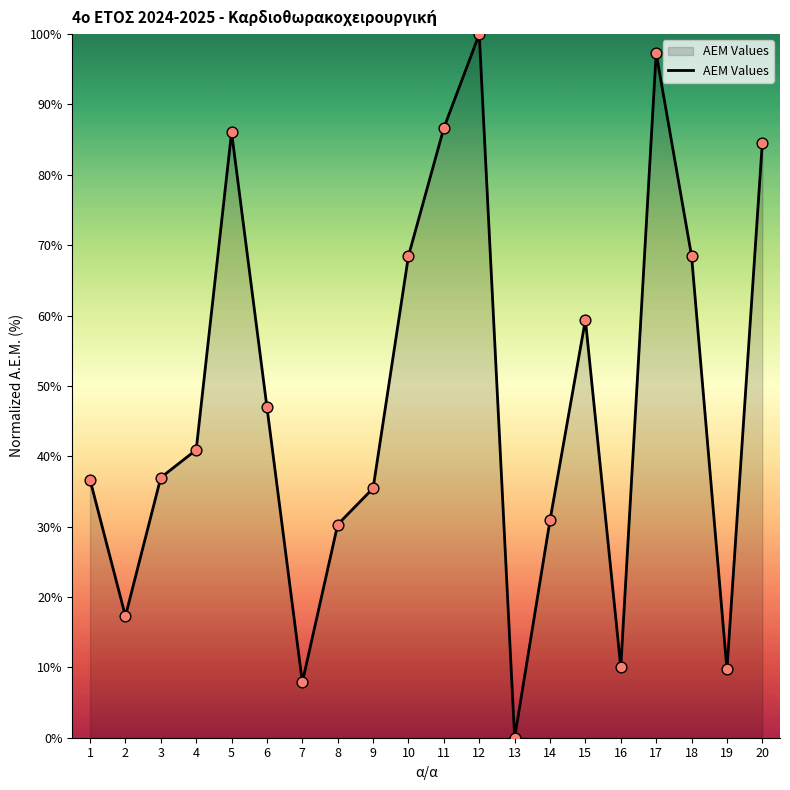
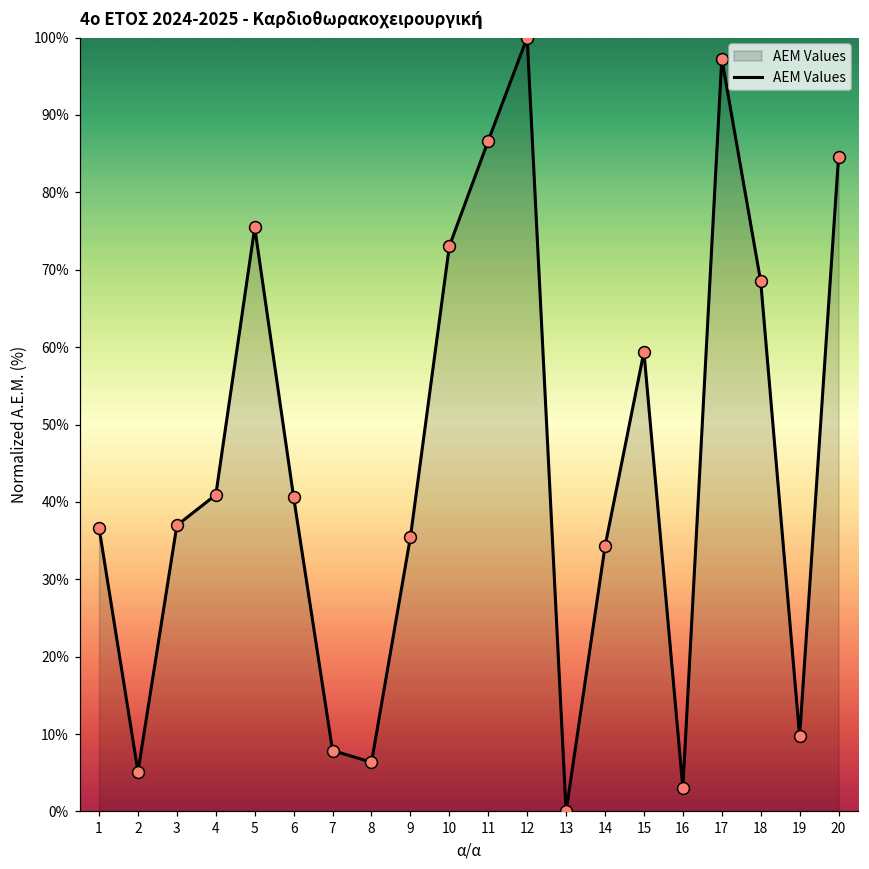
2: 17% -> 5%
5: 86% -> 75%
6: 47% -> 41%
8: 30% -> 6%
10: 68% -> 73%
14: 31% -> 34%
16: 10% -> 3%
